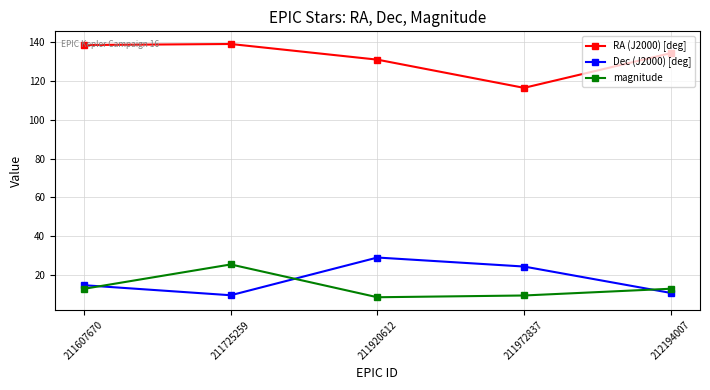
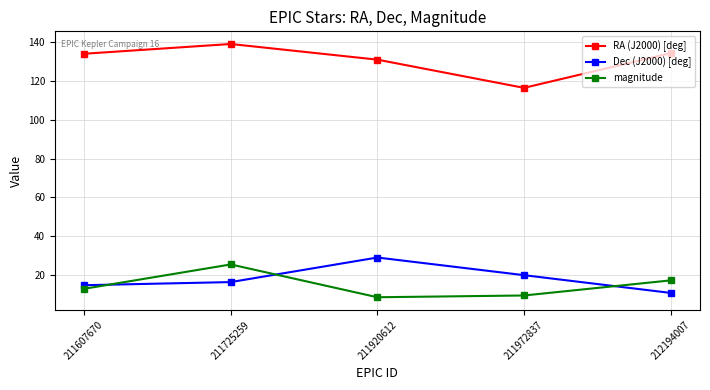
RA (J2000) [deg], 211607670: 139 -> 134
Dec (J2000) [deg], 211725259: 9 -> 16
Dec (J2000) [deg], 211972837: 24 -> 20
magnitude, 212194007: 13 -> 17
